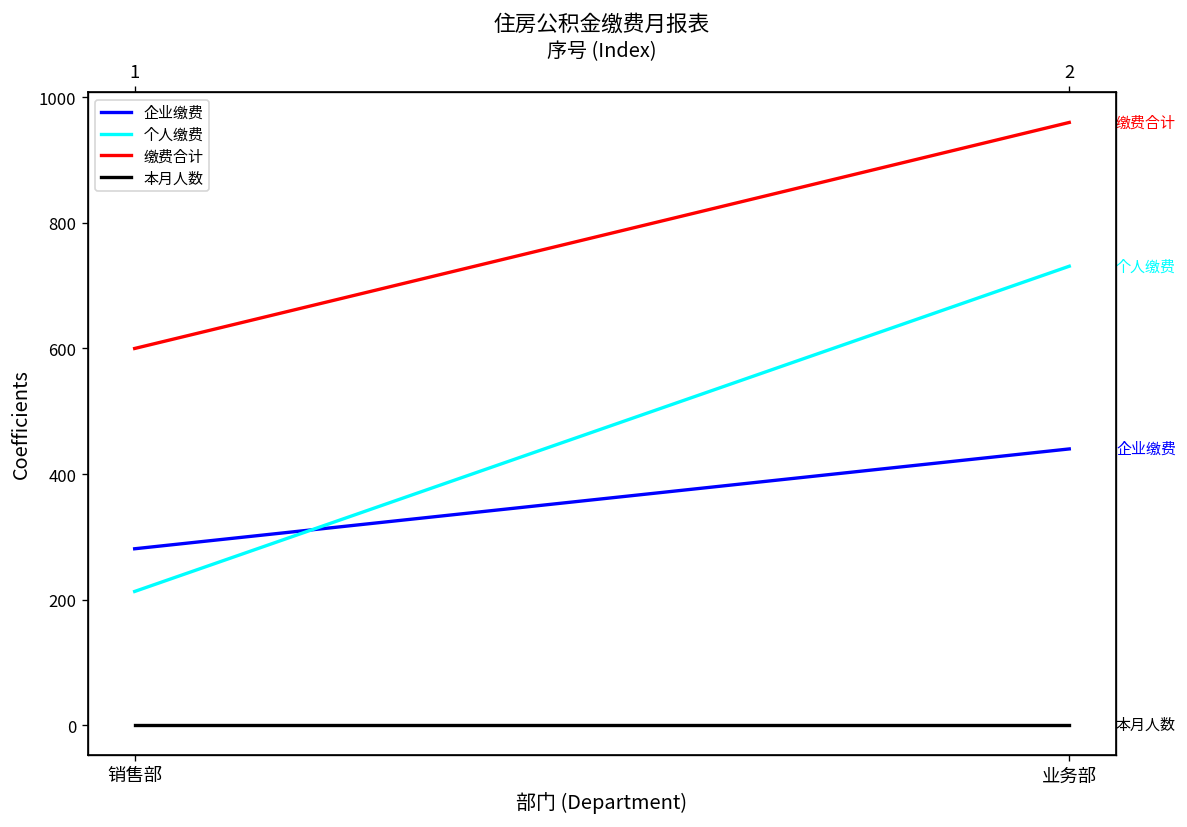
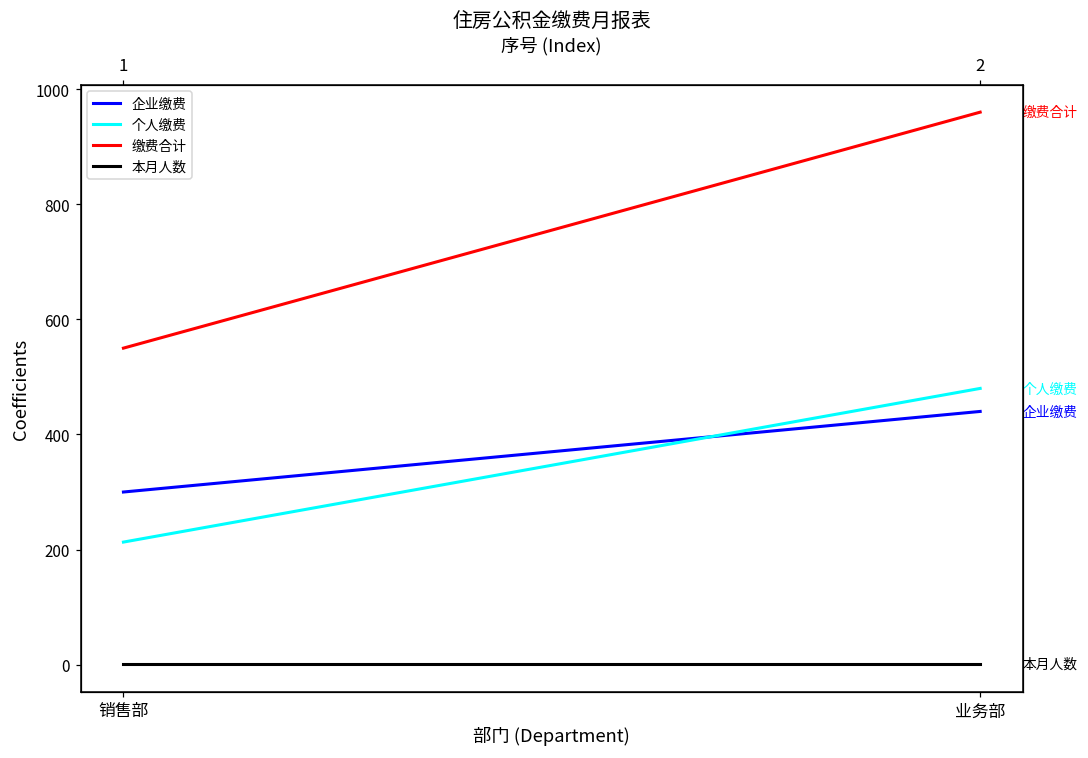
企业缴费, 销售部: 280 -> 300
缴费合计, 销售部: 600 -> 550
个人缴费, 业务部: 730 -> 480
